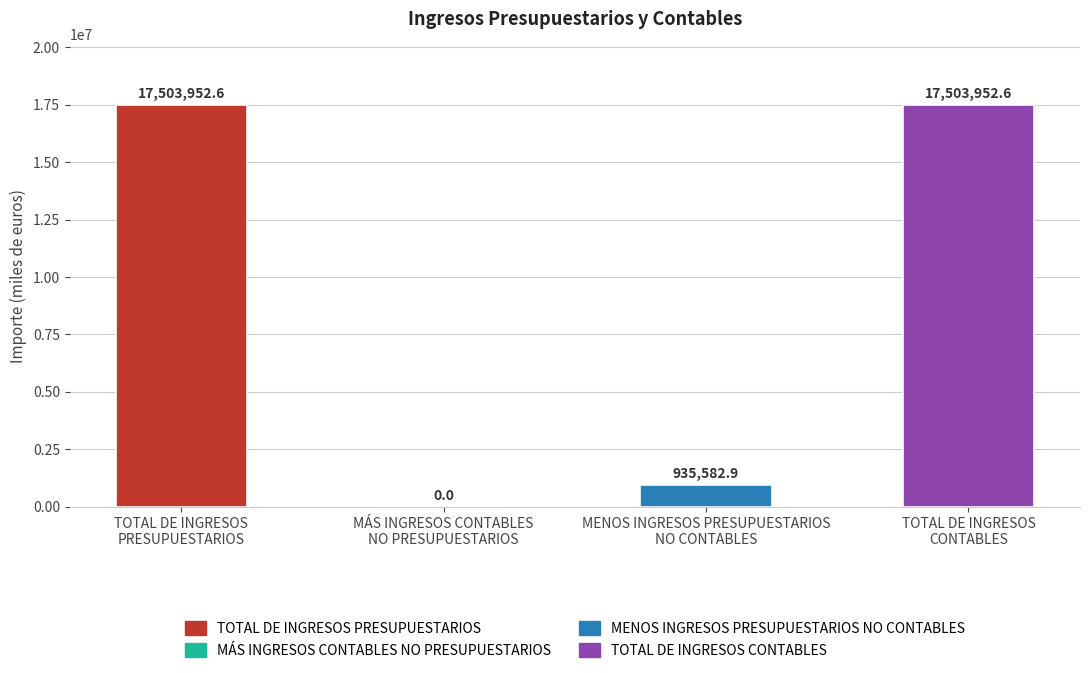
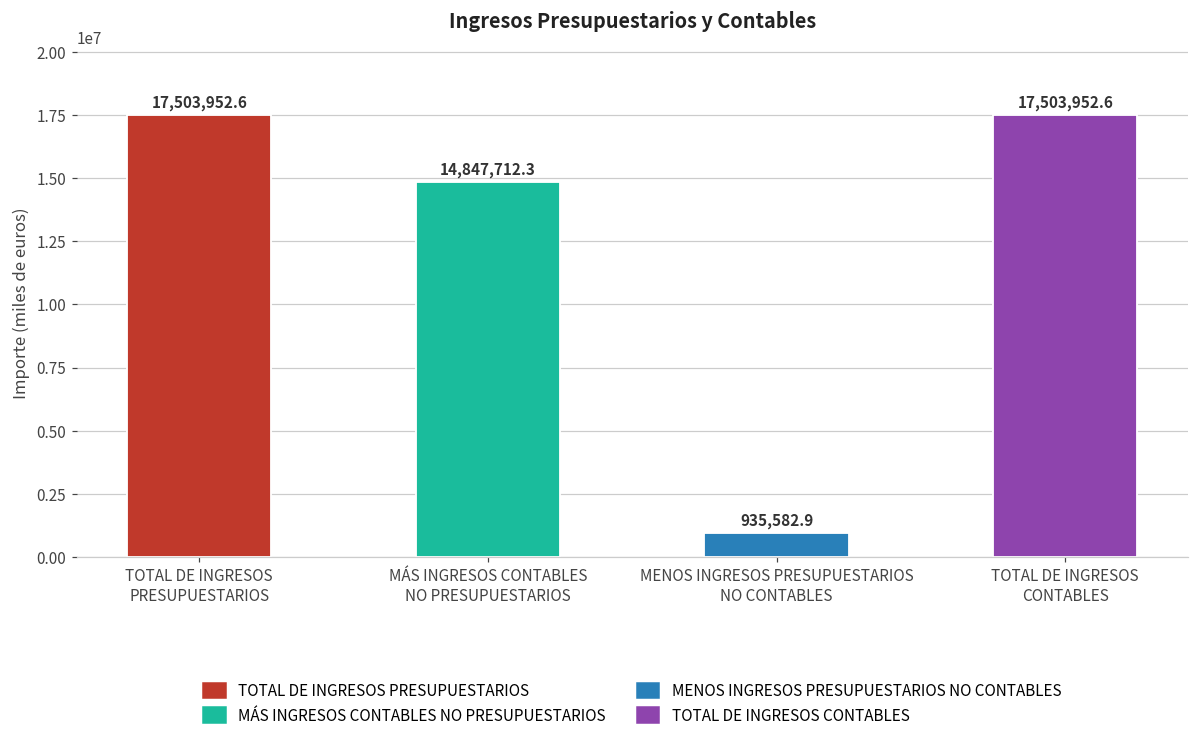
MÁS INGRESOS CONTABLES NO PRESUPUESTARIOS: 0.0 -> 14,847,712.3
